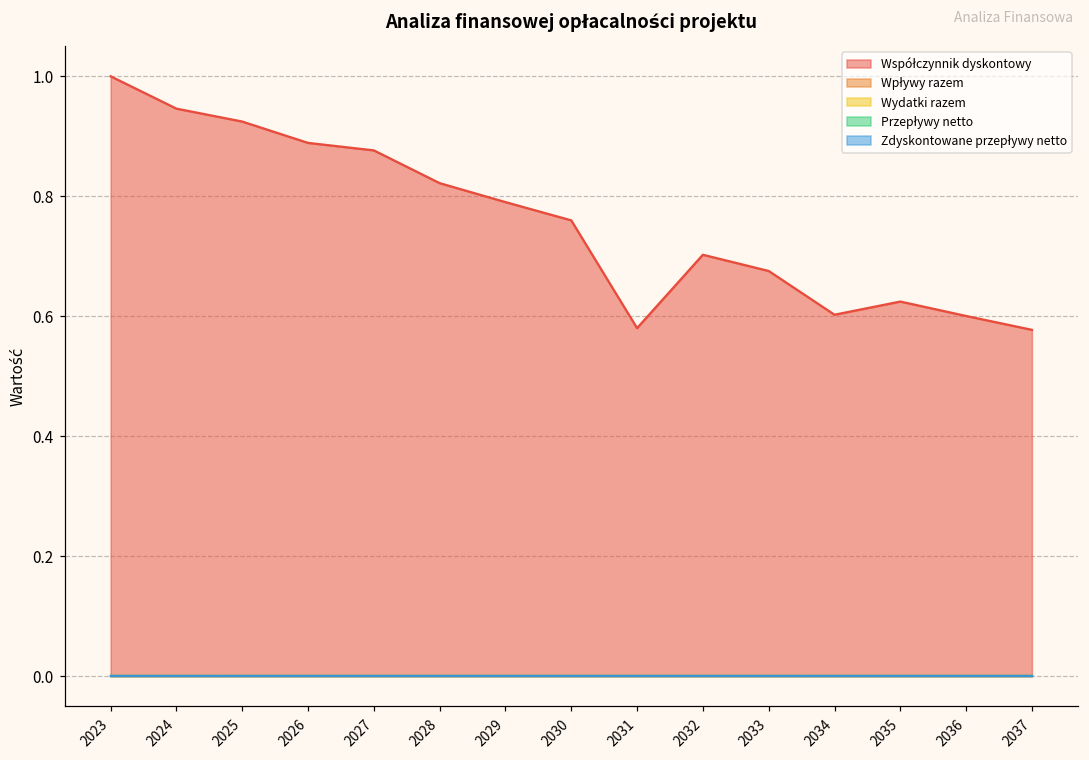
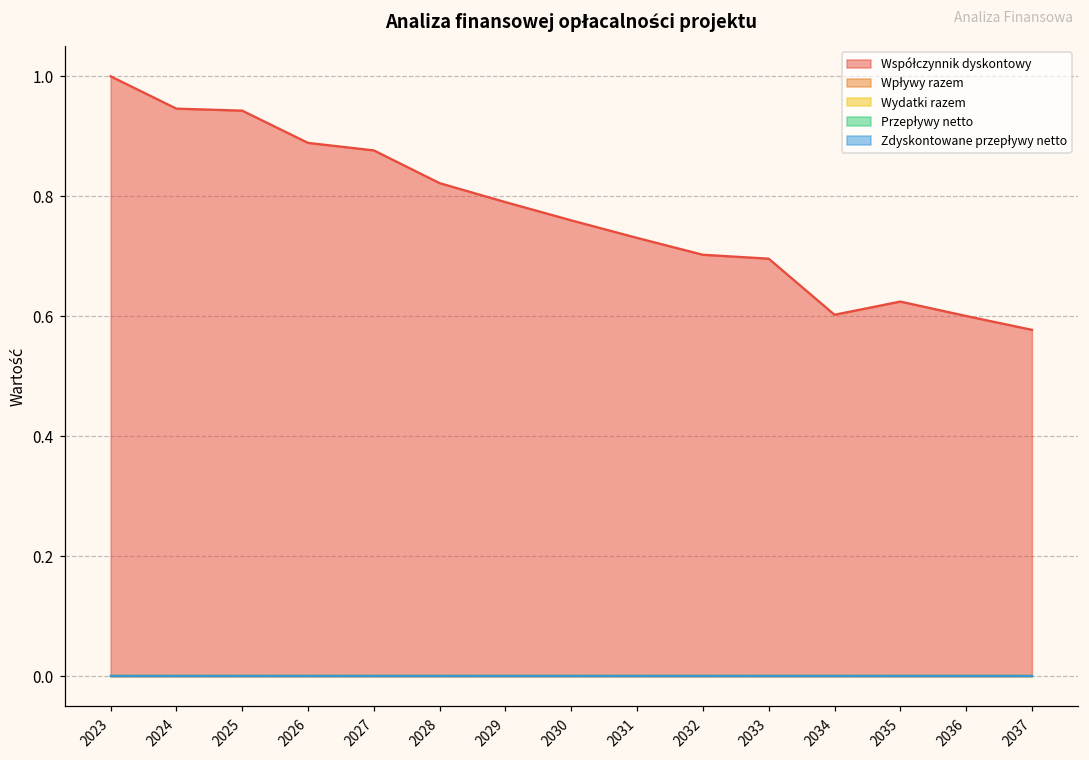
Współczynnik dyskontowy, 2025: 0.92 -> 0.94
Współczynnik dyskontowy, 2031: 0.58 -> 0.73
Współczynnik dyskontowy, 2033: 0.68 -> 0.70
